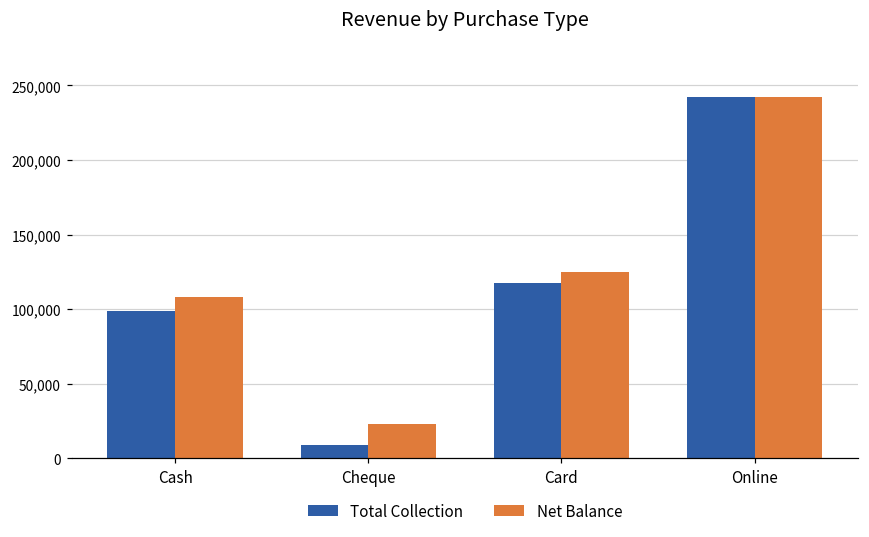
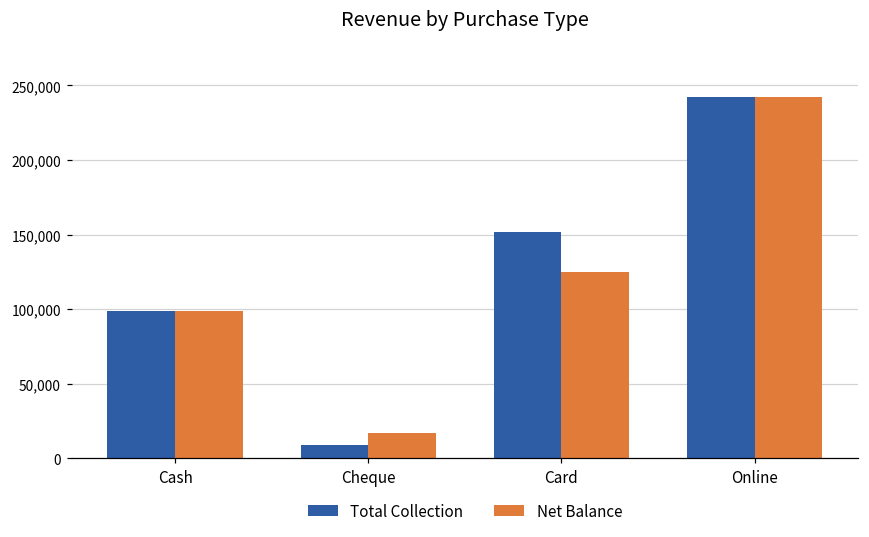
Net Balance, Cash: 108,000 -> 99,000
Net Balance, Cheque: 23,000 -> 17,000
Total Collection, Card: 118,000 -> 152,000
